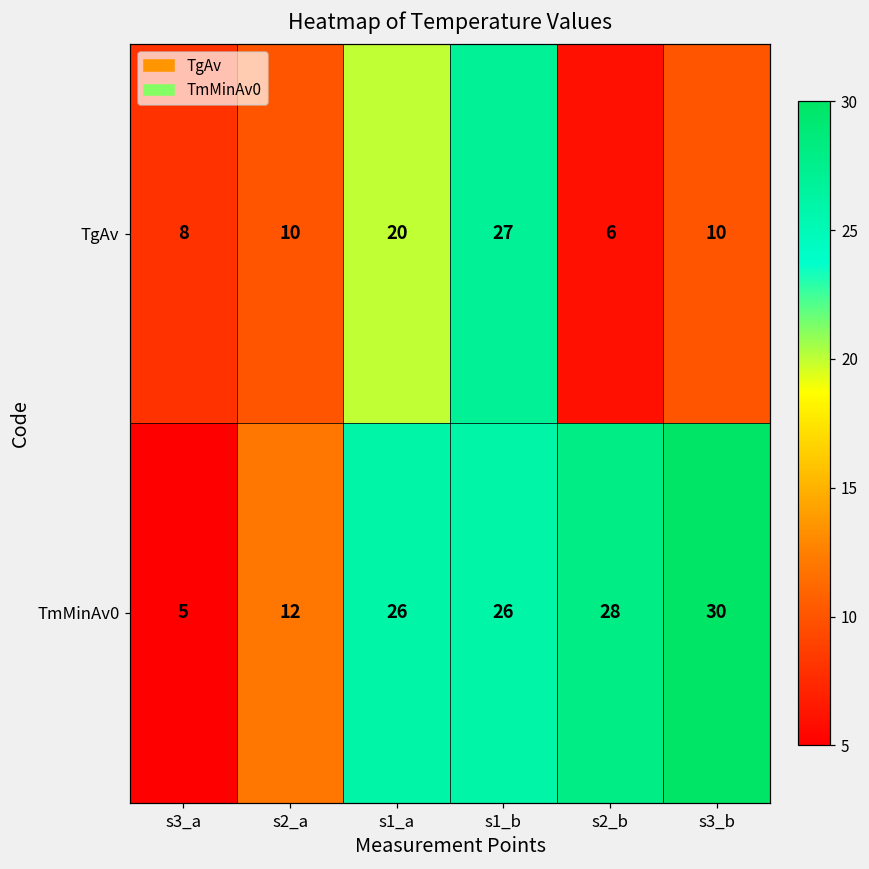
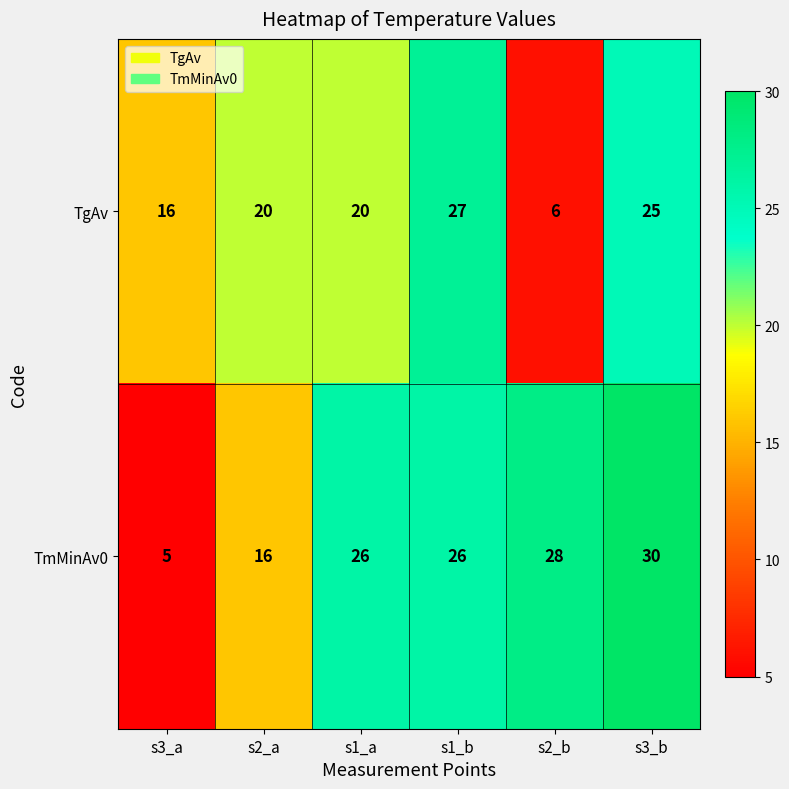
TgAv, s3_a: 8 -> 16
TgAv, s2_a: 10 -> 20
TgAv, s3_b: 10 -> 25
TmMinAv0, s2_a: 12 -> 16
